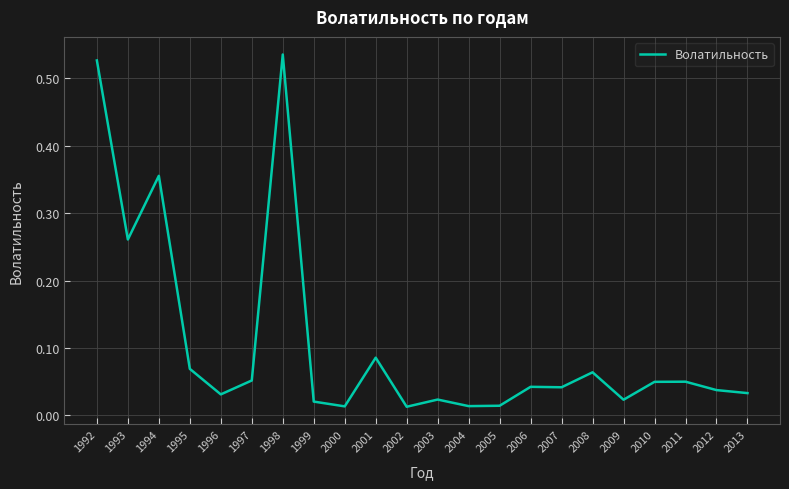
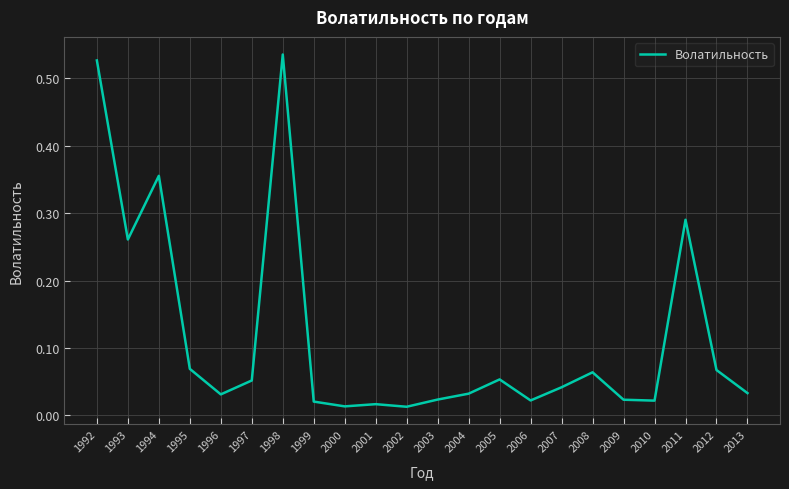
2001: 0.09 -> 0.02
2004: 0.01 -> 0.03
2005: 0.01 -> 0.05
2006: 0.04 -> 0.02
2010: 0.05 -> 0.02
2011: 0.05 -> 0.29
2012: 0.04 -> 0.07
